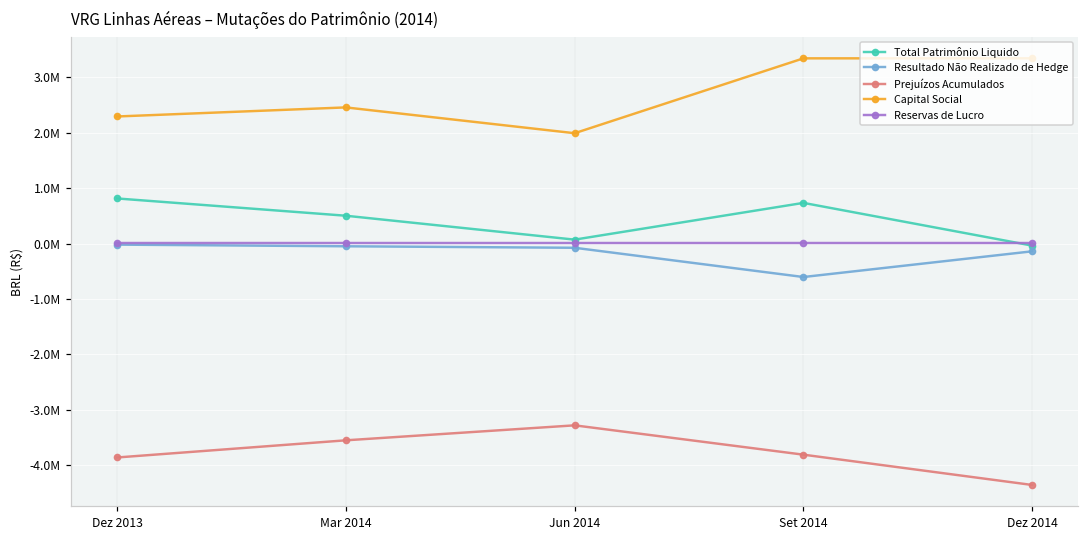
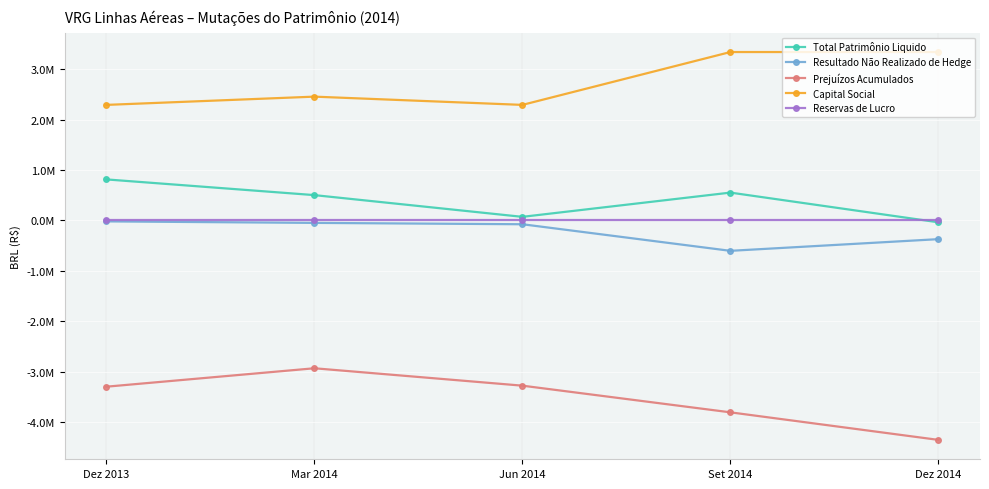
Prejuízos Acumulados, Dez 2013: -3900000 -> -3300000
Prejuízos Acumulados, Mar 2014: -3500000 -> -2900000
Capital Social, Jun 2014: 2000000 -> 2300000
Total Patrimônio Liquido, Set 2014: 700000 -> 600000
Resultado Não Realizado de Hedge, Dez 2014: -100000 -> -400000
